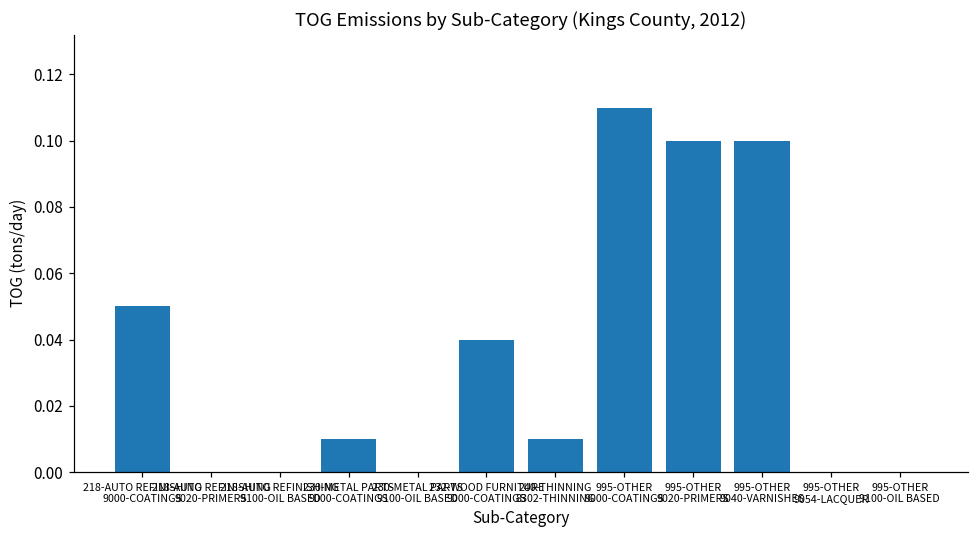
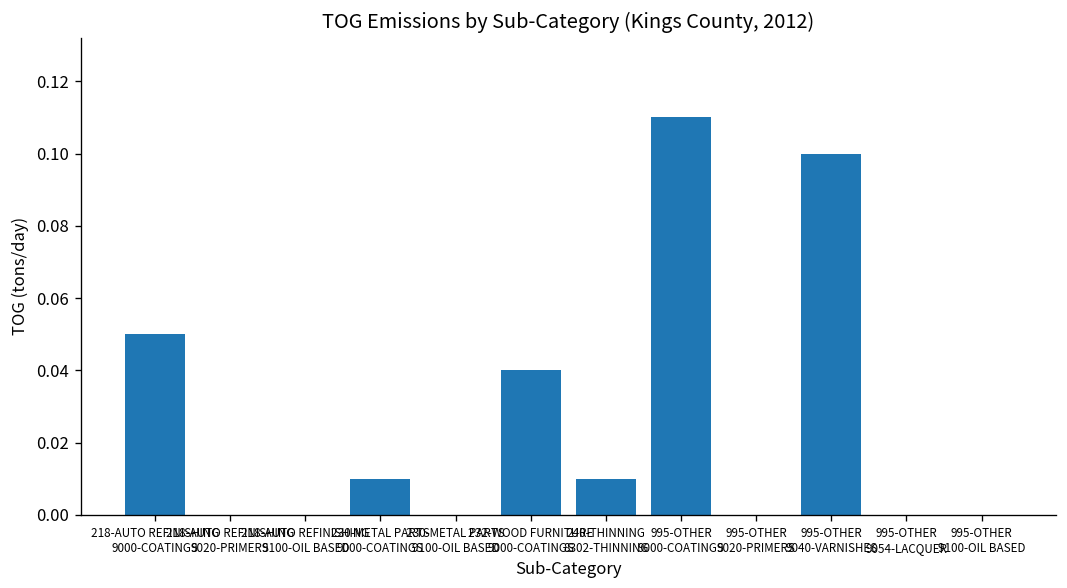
995-OTHER 9020-PRIMERS: 0.1 -> 0.0
